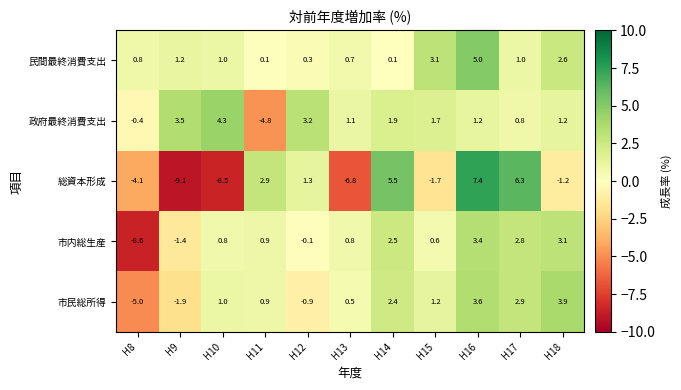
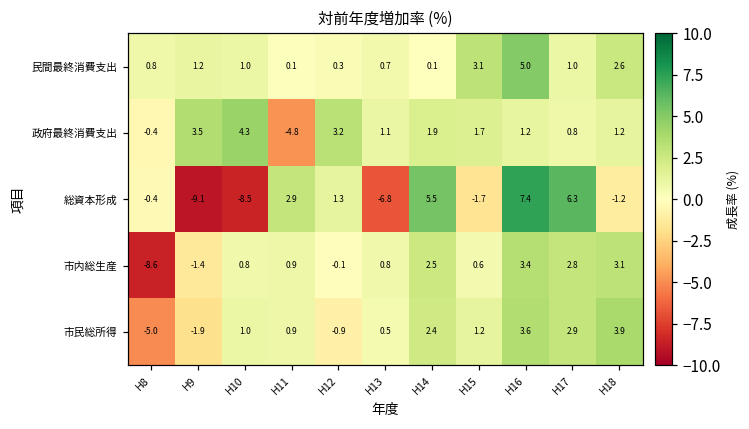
総資本形成, H8: -4.1 -> -0.4
